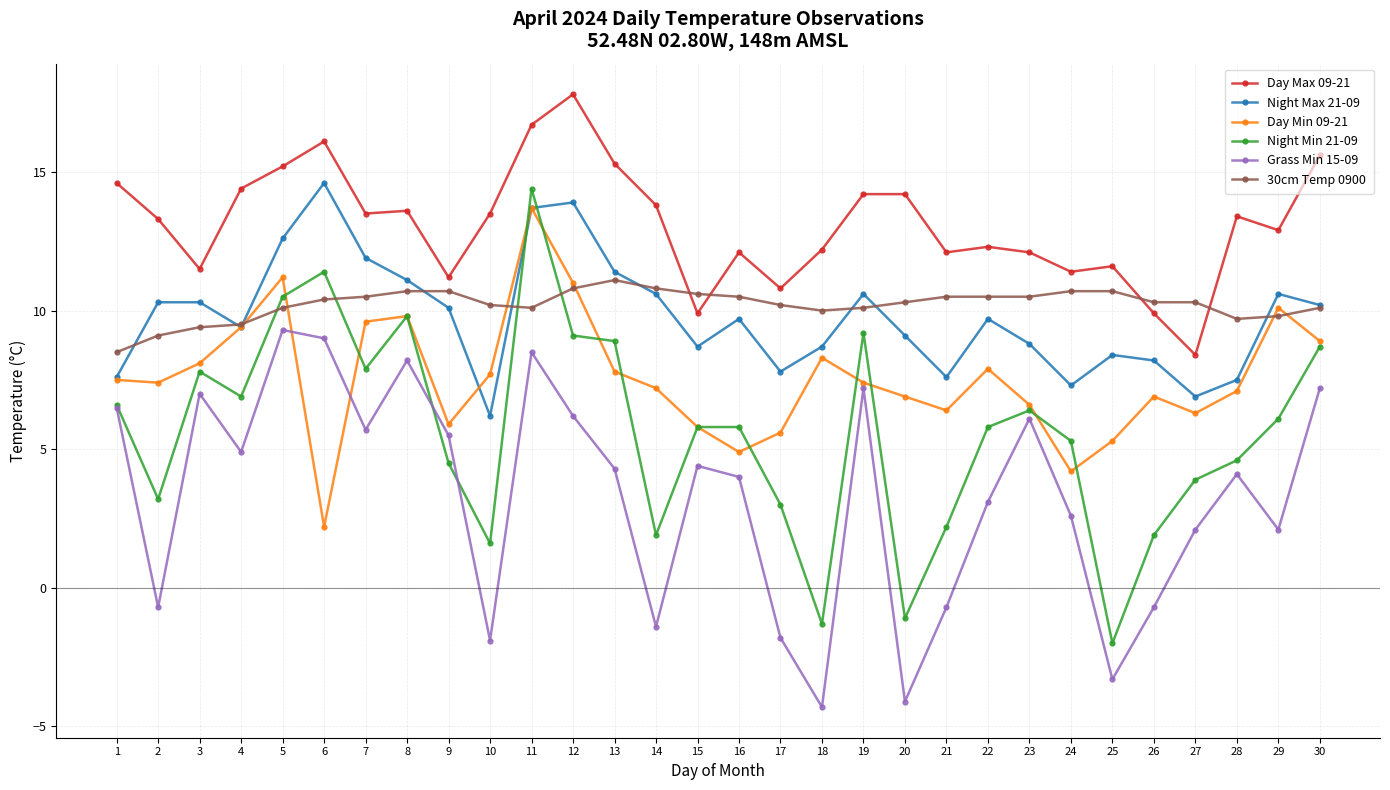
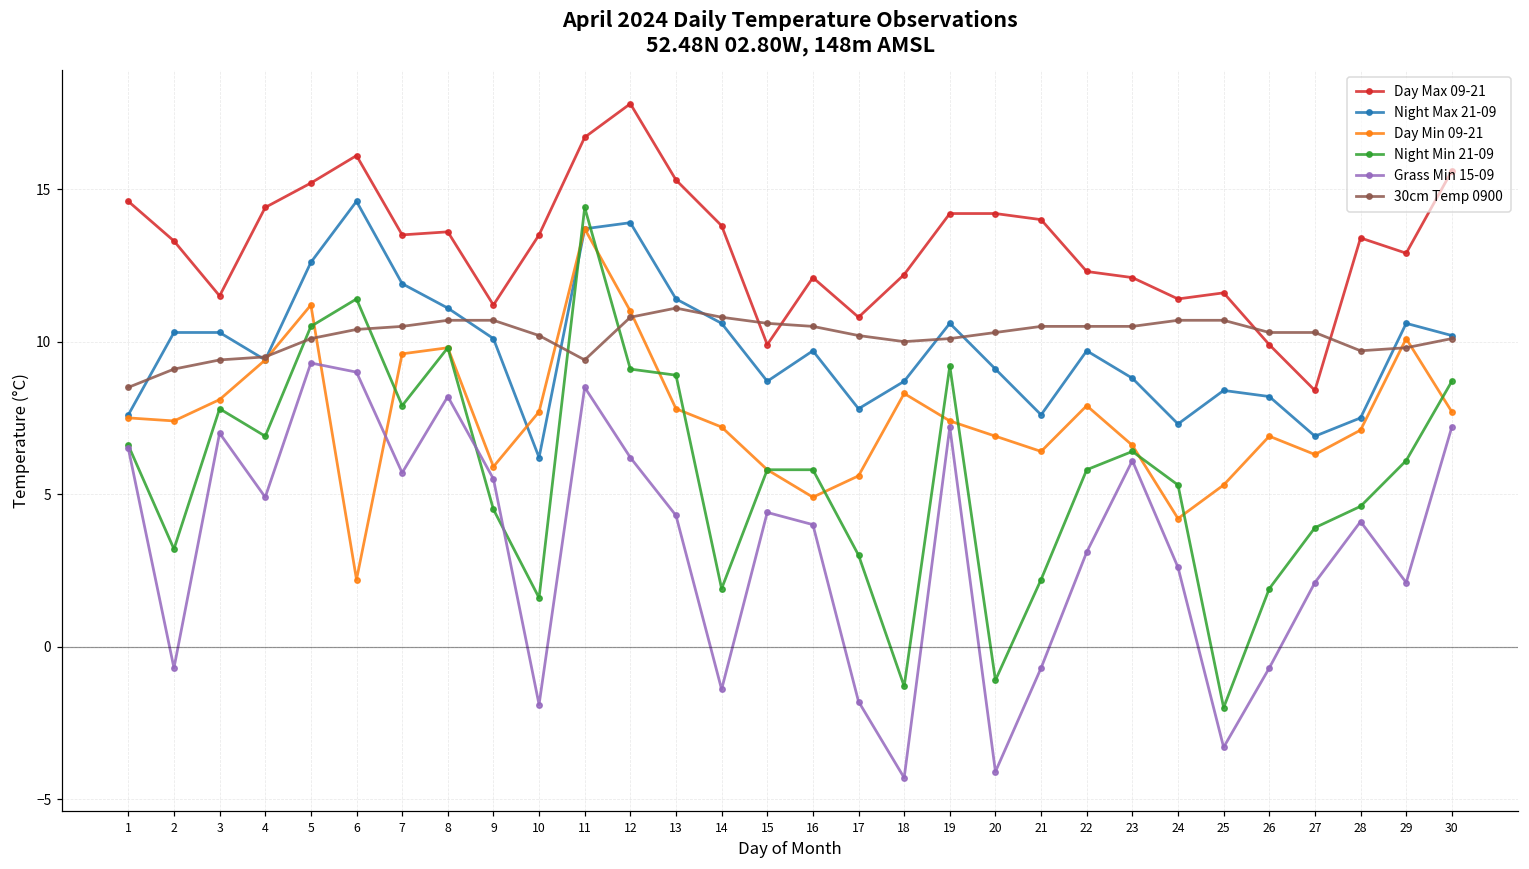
30cm Temp 0900, 11: 10.1 -> 9.4
Day Max 09-21, 21: 12.1 -> 14.0
Day Min 09-21, 30: 8.9 -> 7.7
